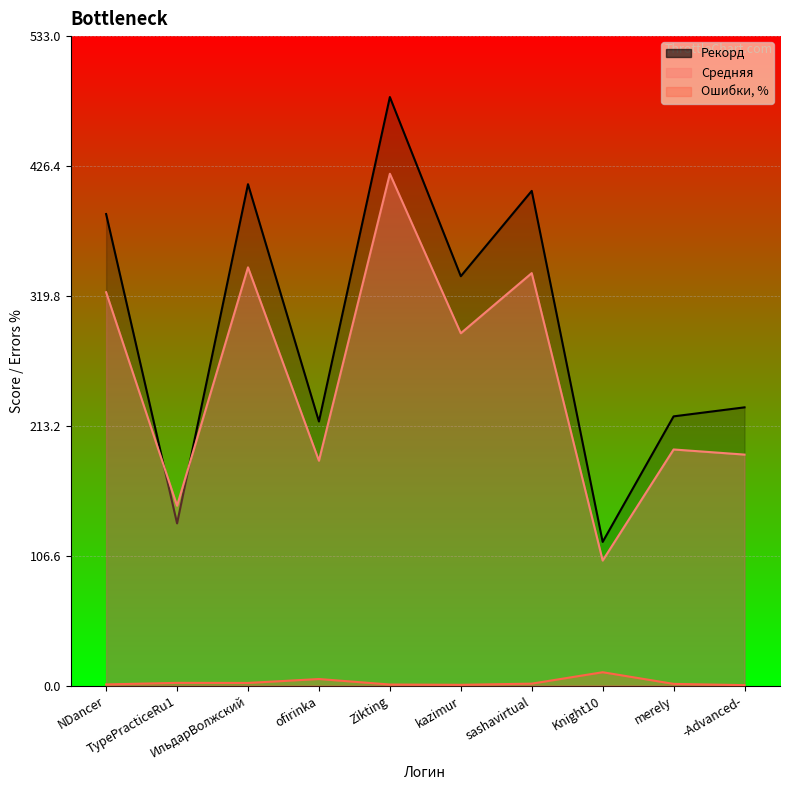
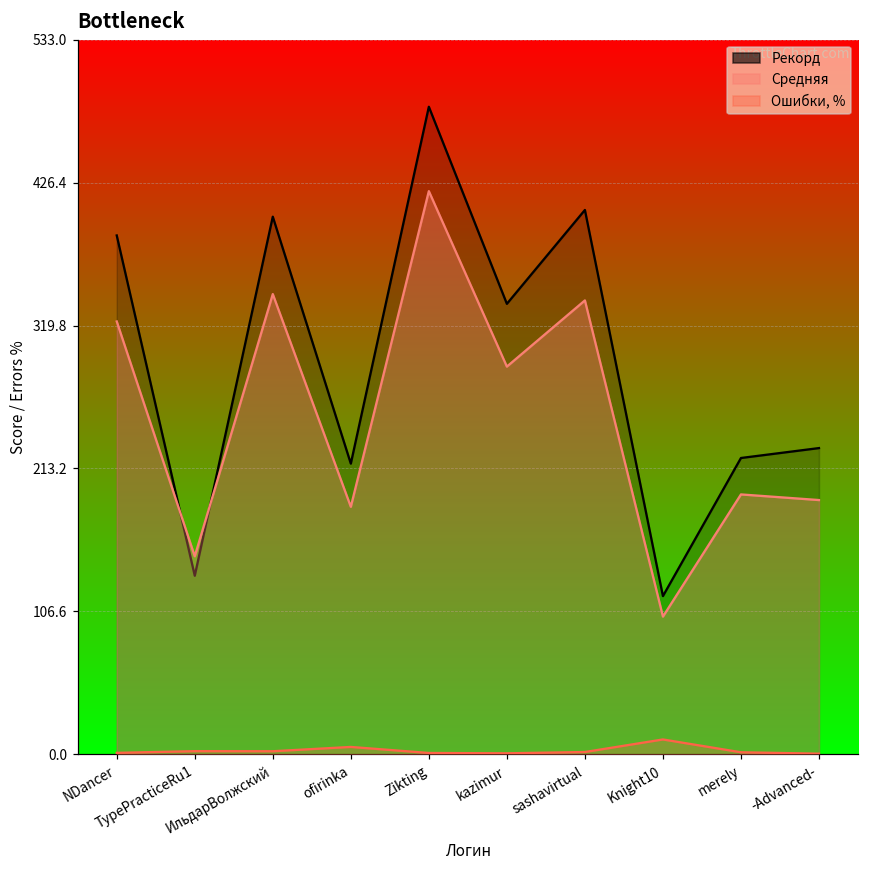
Рекорд, ИльдарВолжский: 412 -> 401
